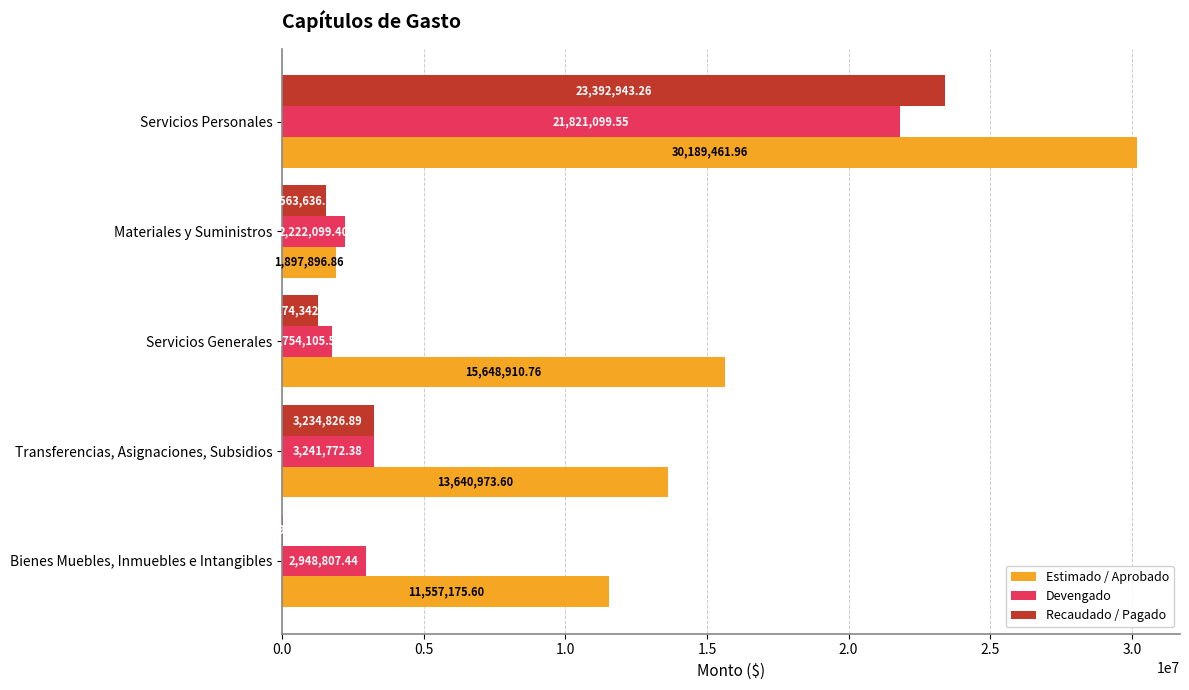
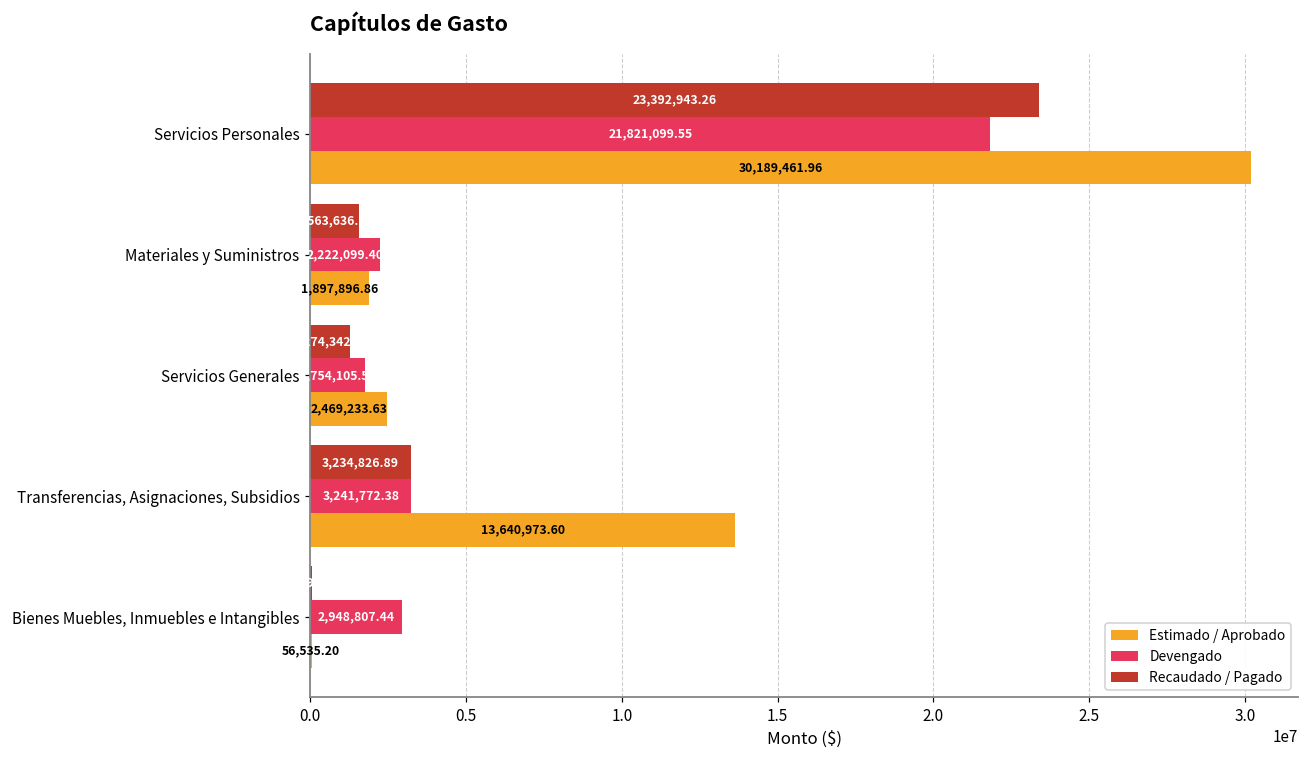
Estimado / Aprobado, Servicios Generales: 15,648,910.76 -> 2,469,233.63
Estimado / Aprobado, Bienes Muebles, Inmuebles e Intangibles: 11,557,175.60 -> 56,535.20
